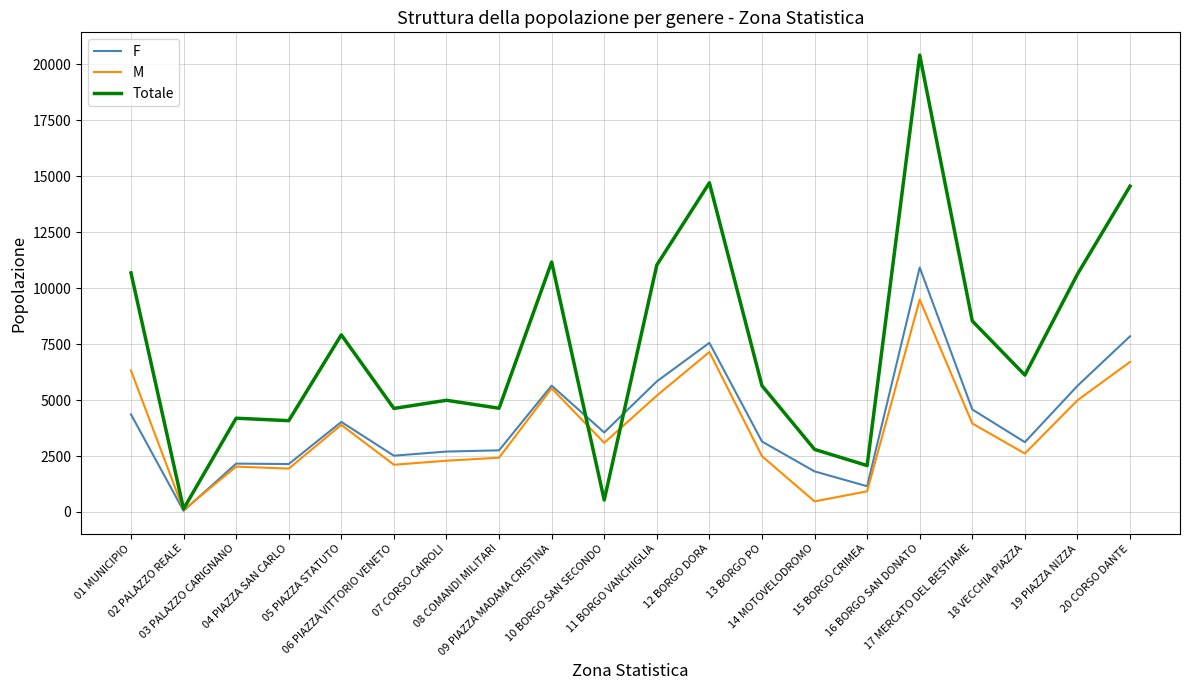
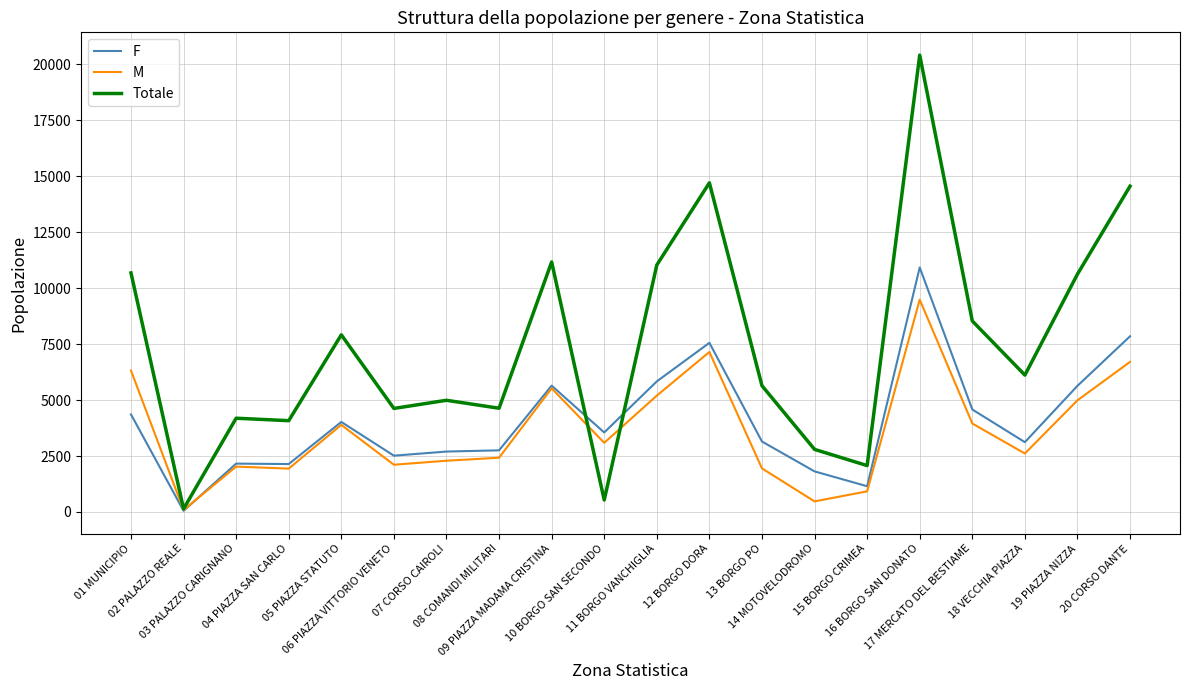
M, 13 BORGO PO: 2500 -> 1900
